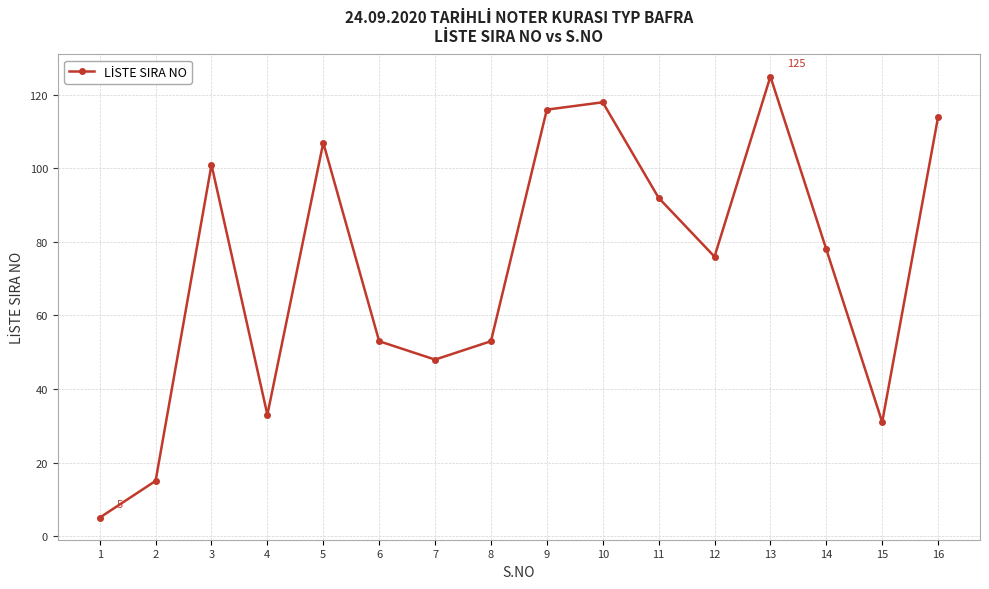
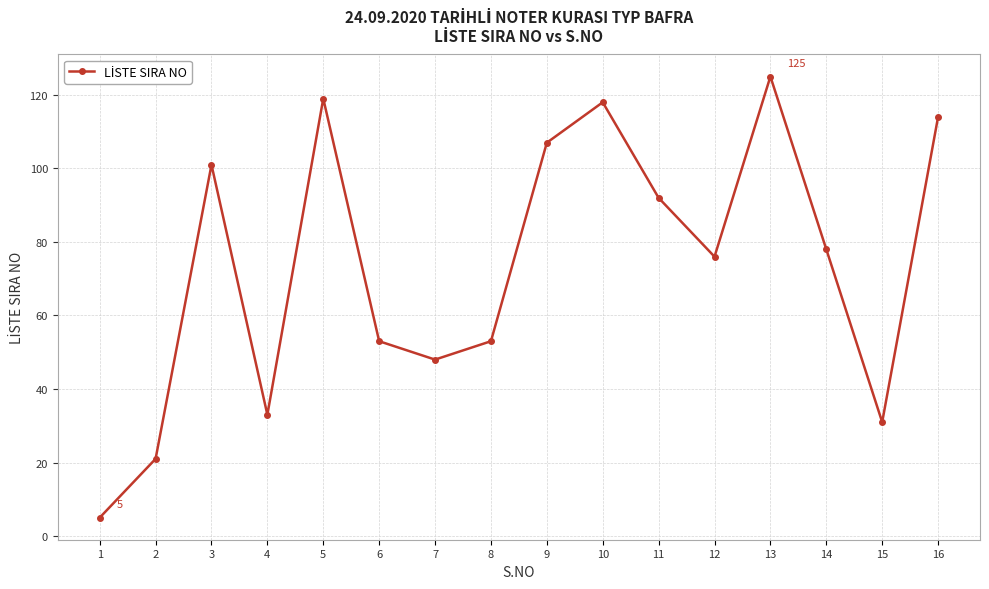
2: 15 -> 21
5: 107 -> 119
9: 116 -> 107
